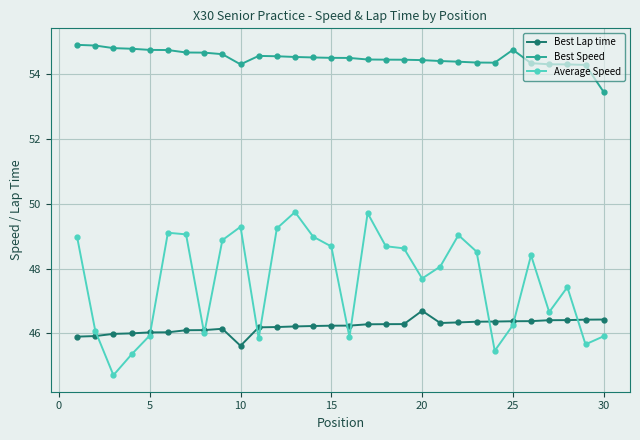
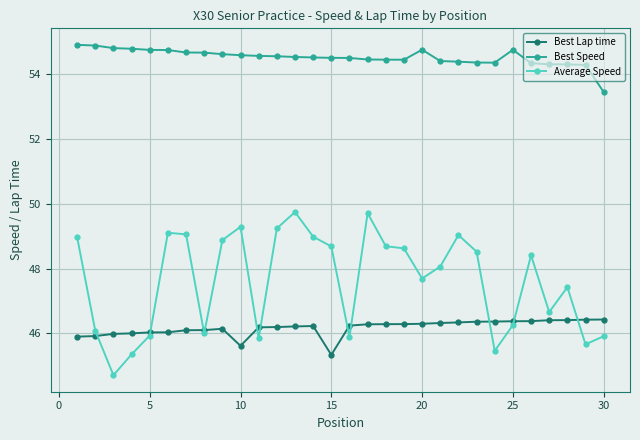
Best Speed, 10: 54.3 -> 54.6
Best Lap time, 15: 46.2 -> 45.3
Best Lap time, 20: 46.7 -> 46.3
Best Speed, 20: 54.4 -> 54.8
